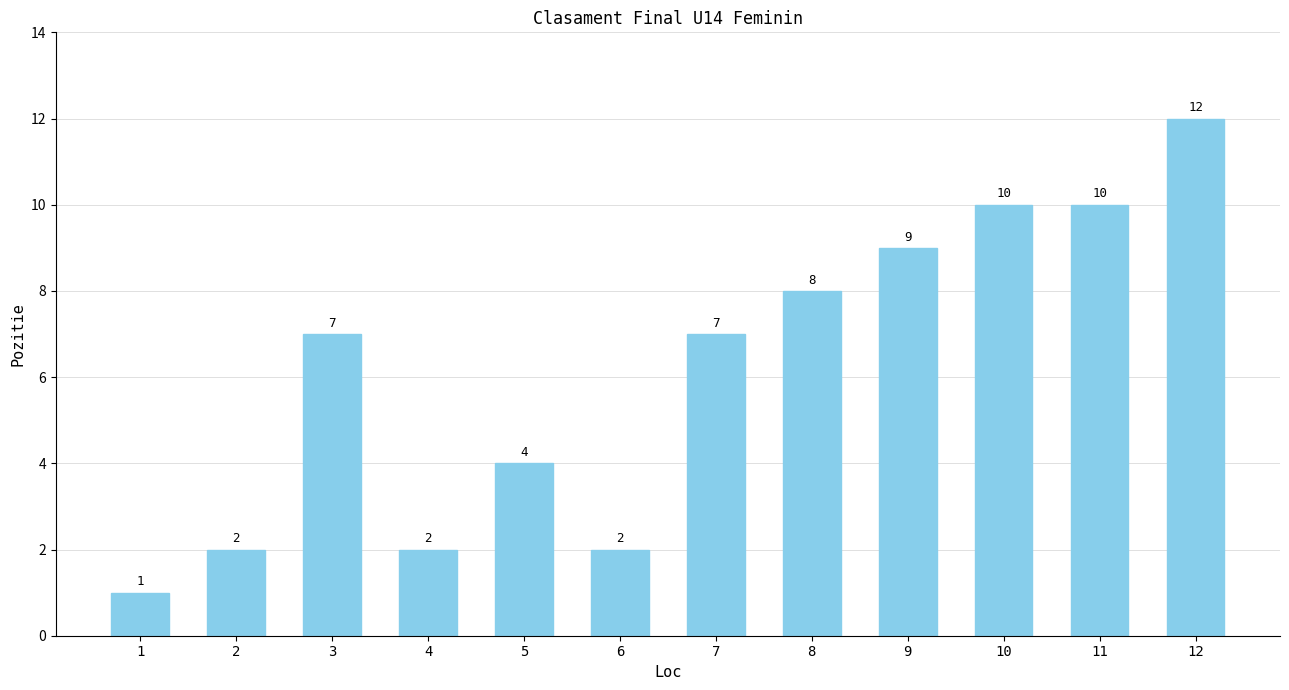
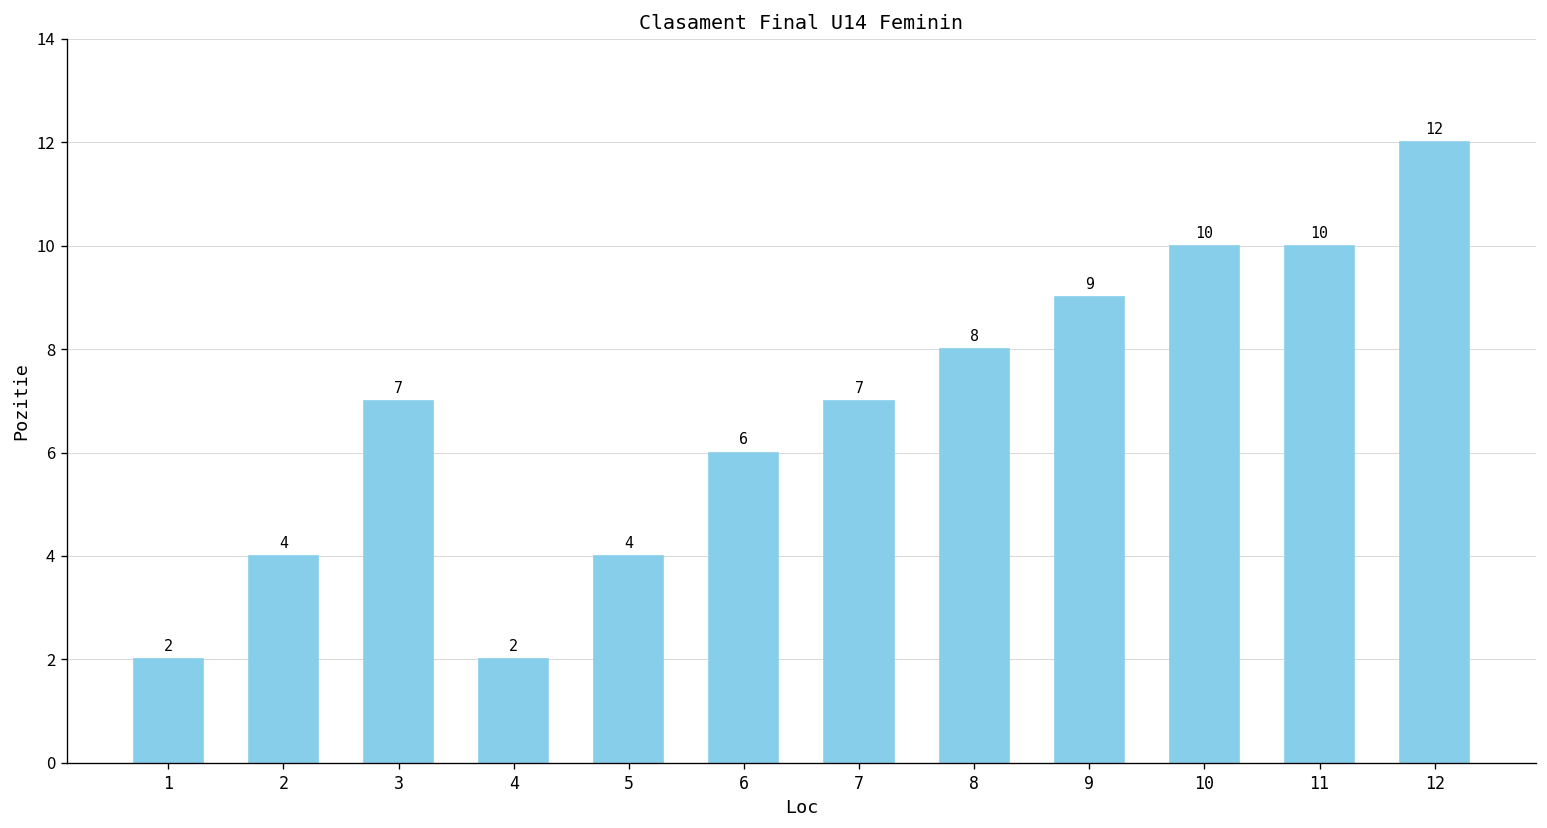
1: 1 -> 2
2: 2 -> 4
6: 2 -> 6
